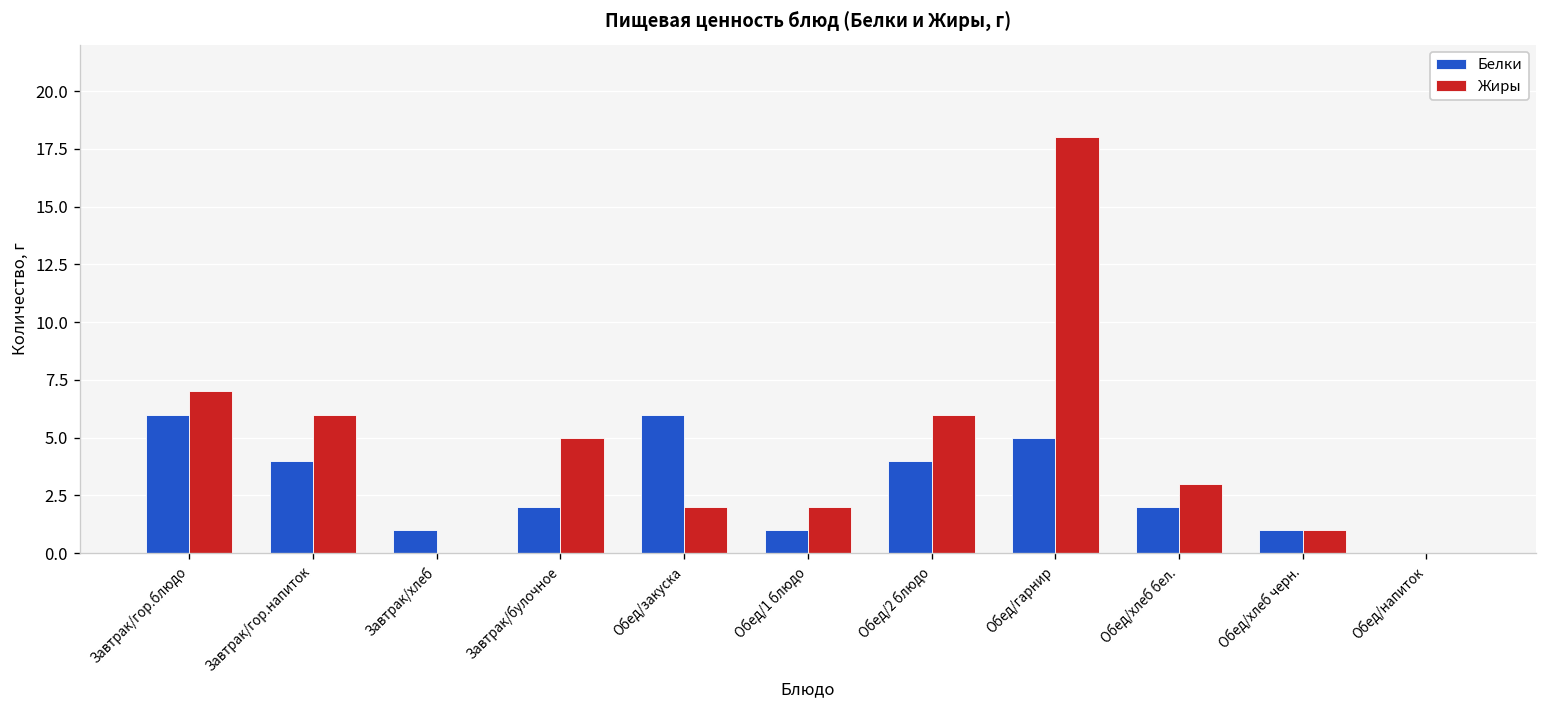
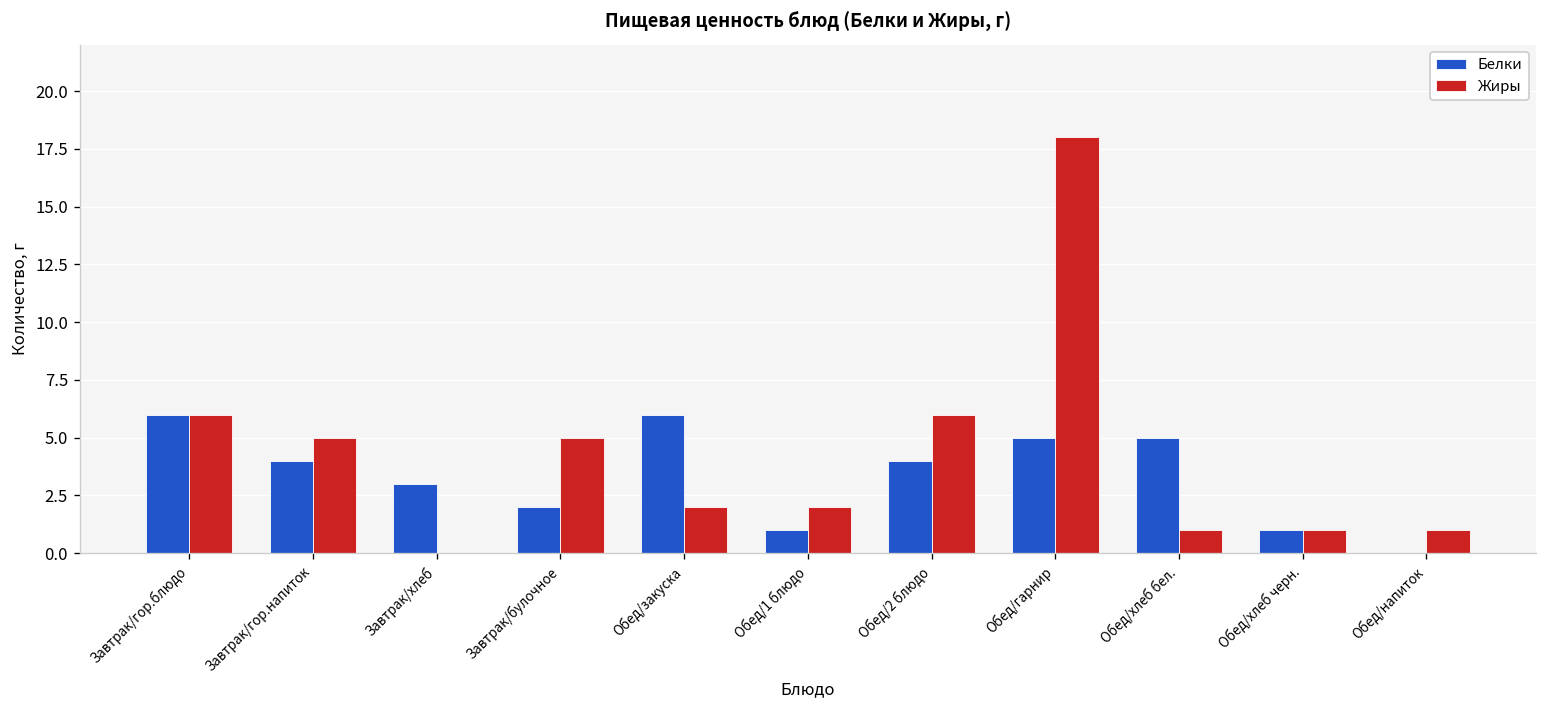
Жиры, Завтрак/гор.блюдо: 7 -> 6
Жиры, Завтрак/гор.напиток: 6 -> 5
Белки, Завтрак/хлеб: 1 -> 3
Белки, Обед/хлеб бел.: 2 -> 5
Жиры, Обед/хлеб бел.: 3 -> 1
Жиры, Обед/напиток: 0 -> 1
